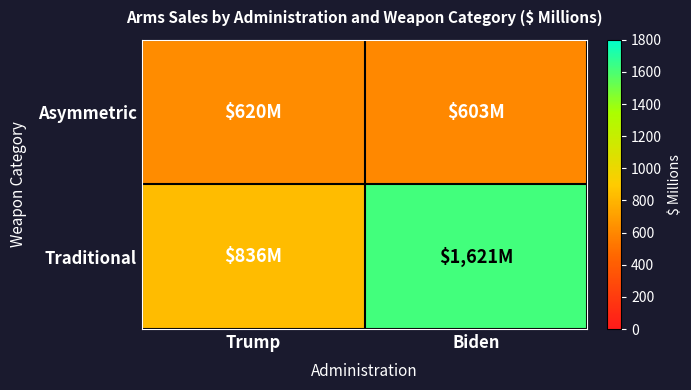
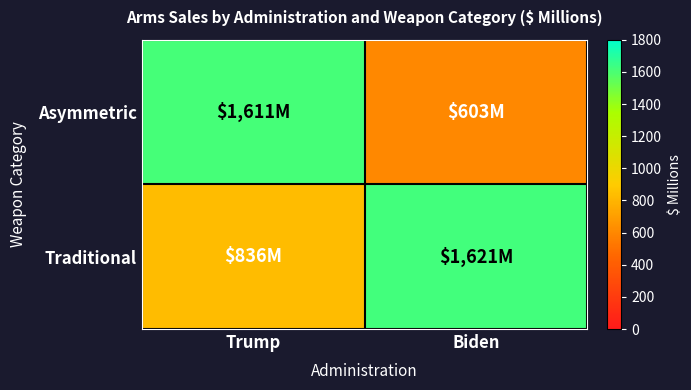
Asymmetric, Trump: $620M -> $1,611M
